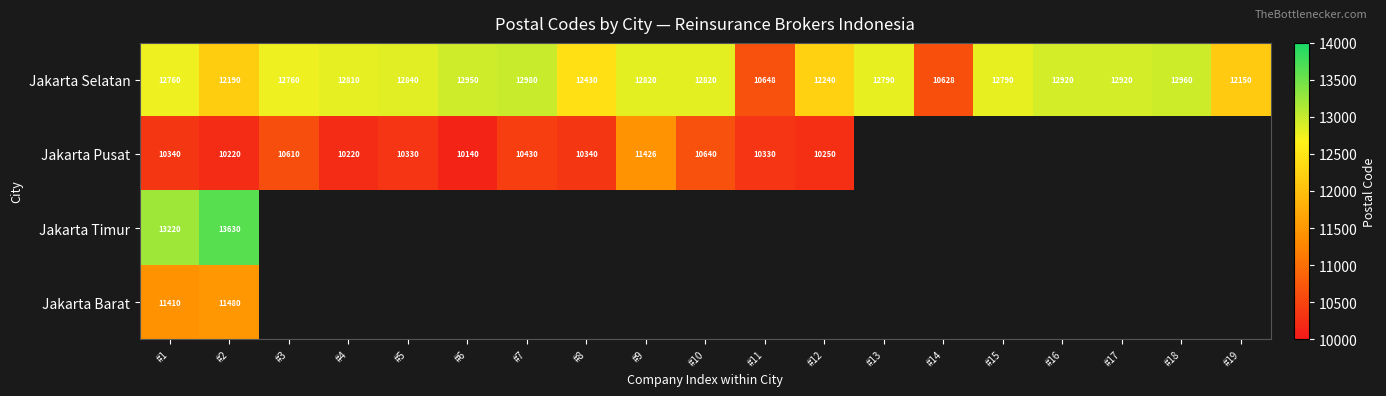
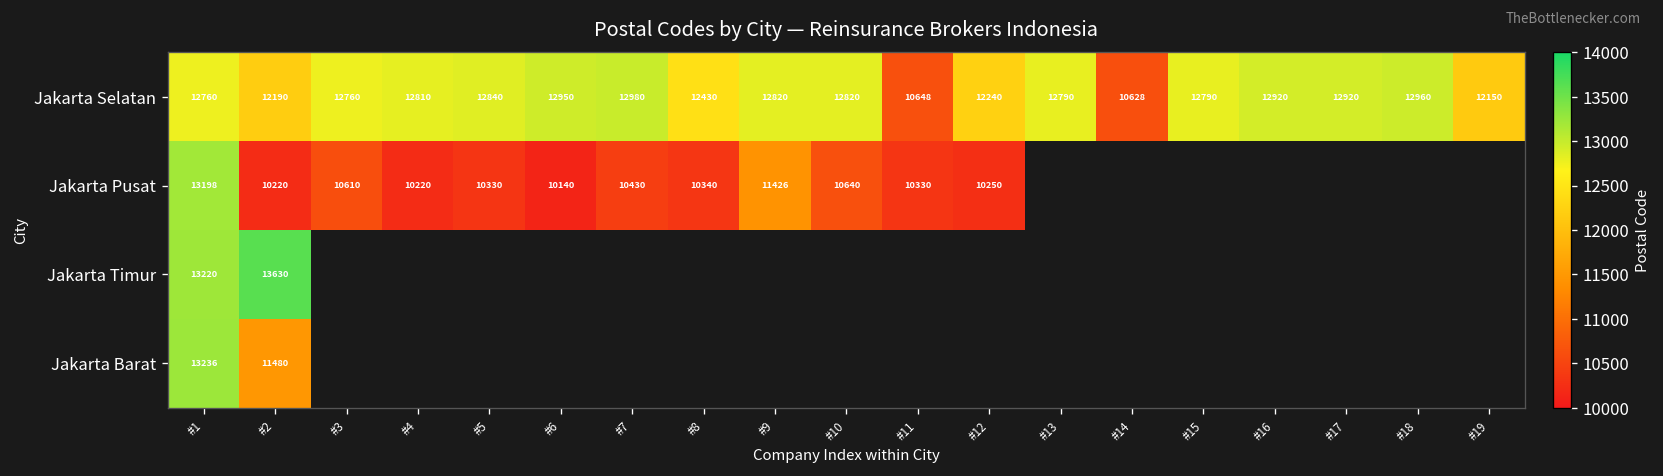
Jakarta Pusat, #1: 10340 -> 13198
Jakarta Barat, #1: 11410 -> 13236
